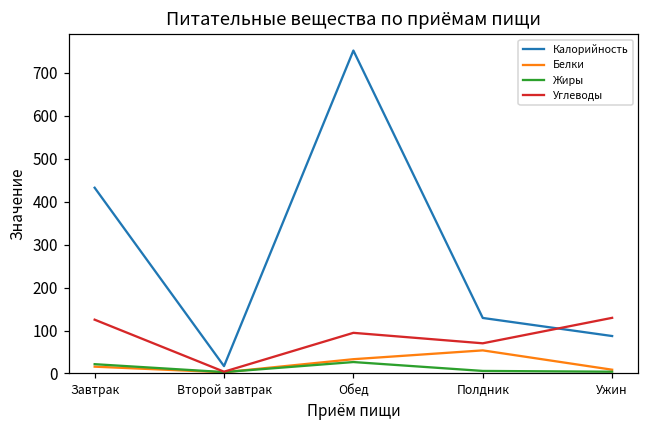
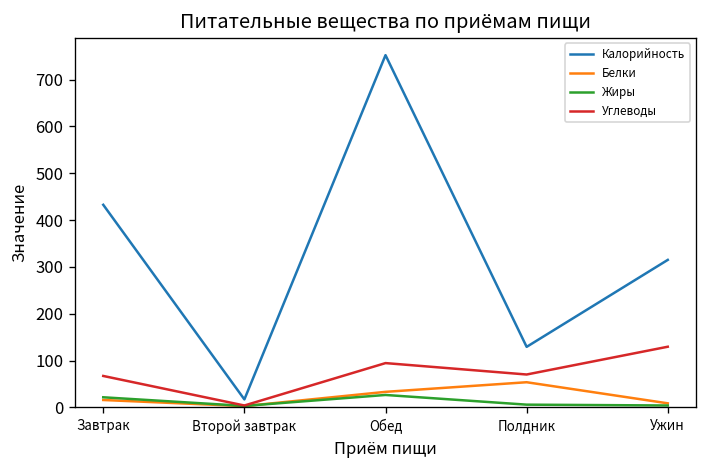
Углеводы, Завтрак: 130 -> 70
Калорийность, Ужин: 90 -> 320
